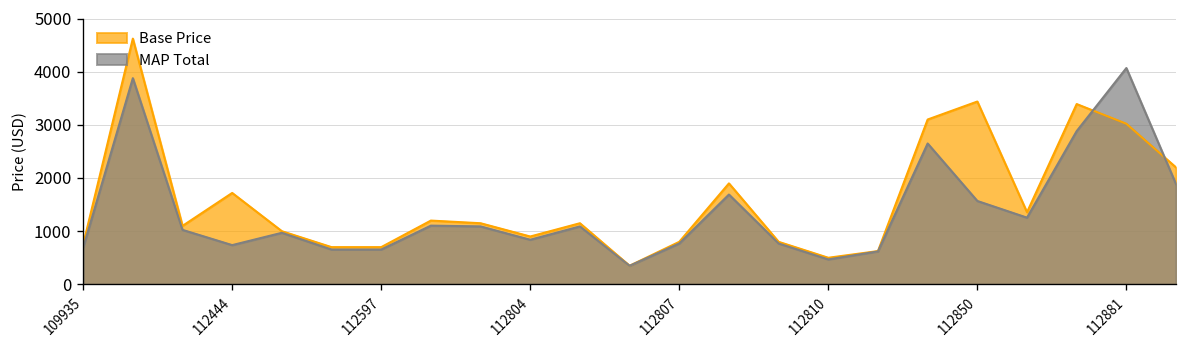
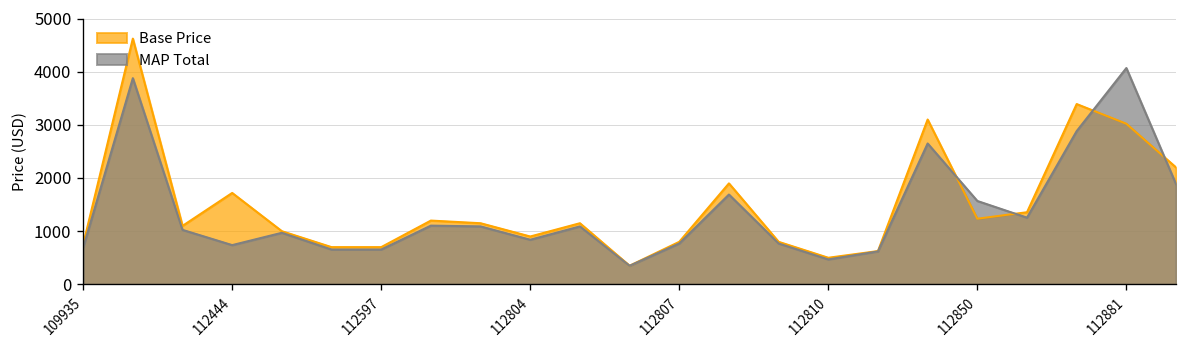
Base Price, 112850: 3400 -> 1200
